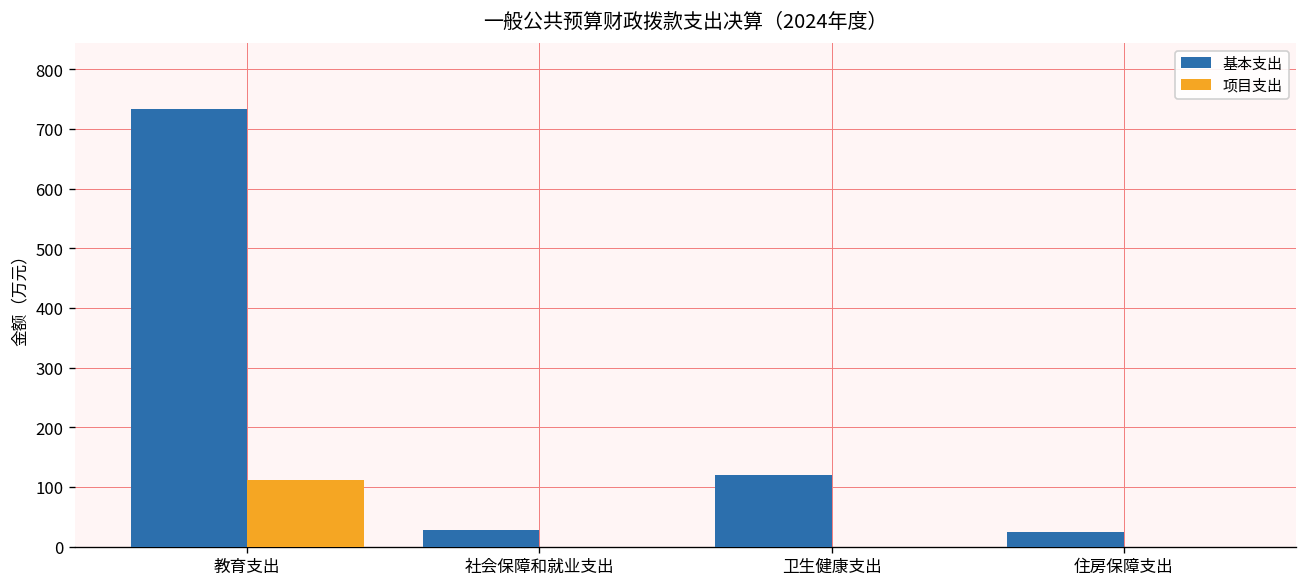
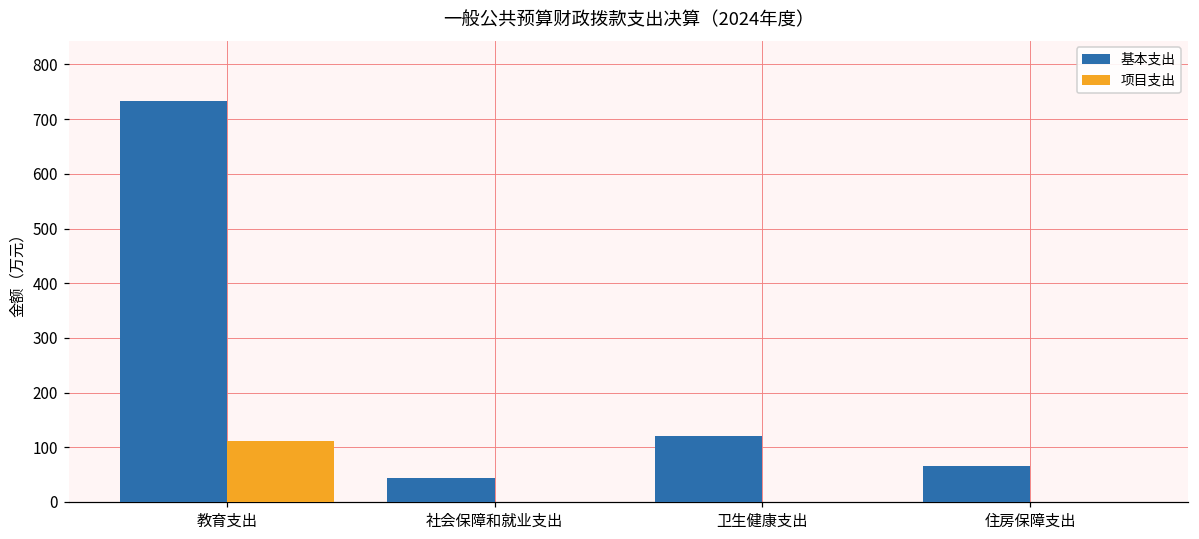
基本支出, 社会保障和就业支出: 30 -> 40
基本支出, 住房保障支出: 20 -> 70
